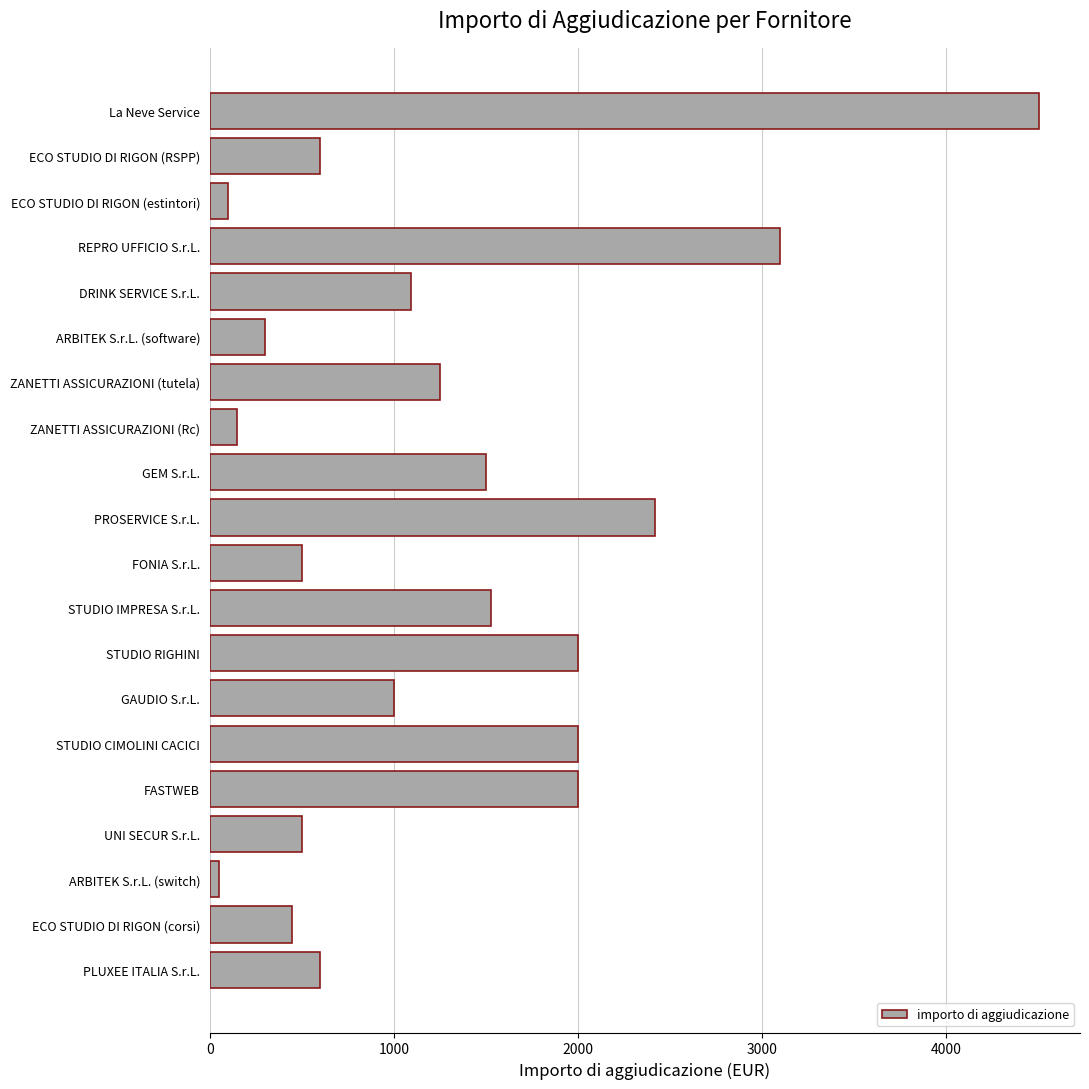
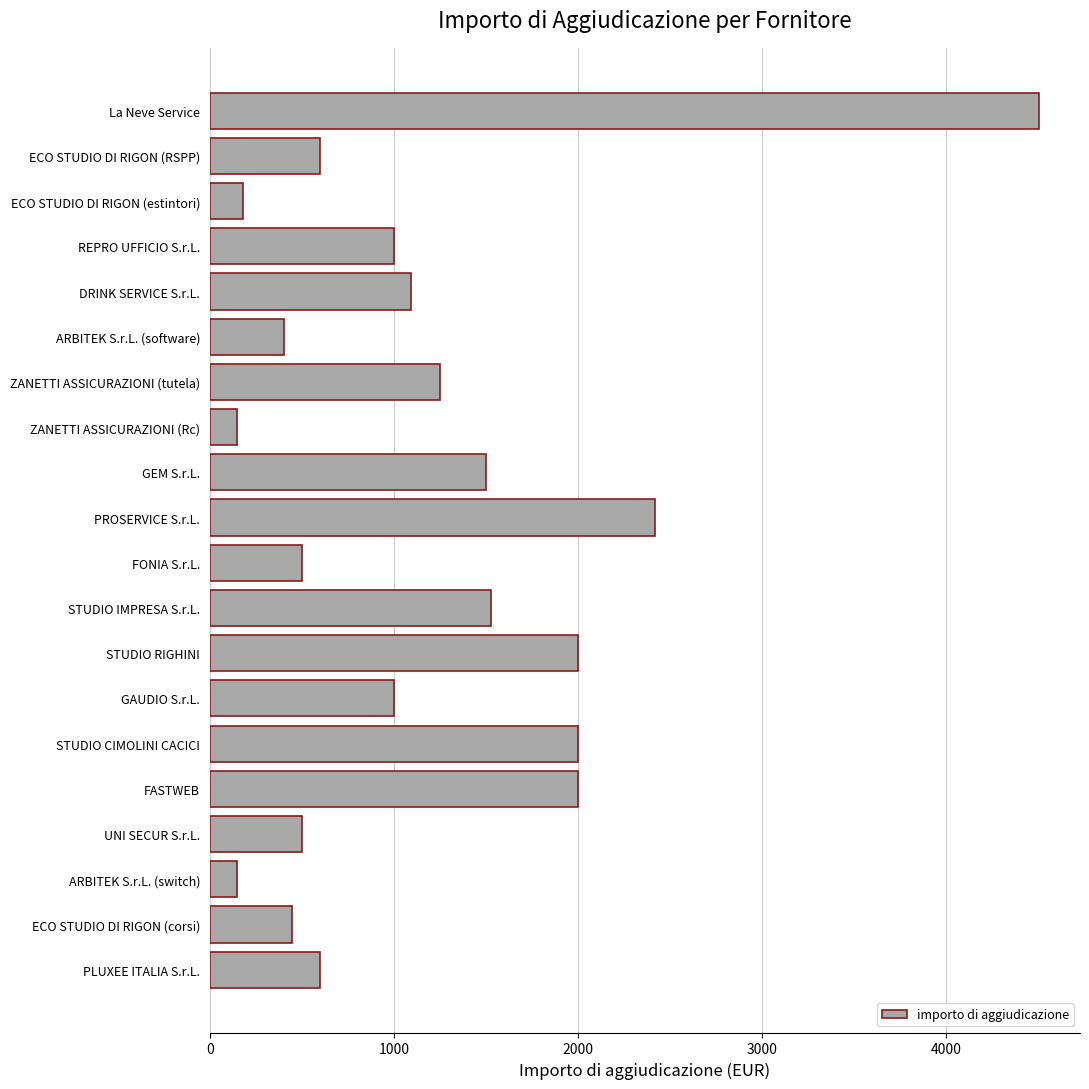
ECO STUDIO DI RIGON (estintori): 100 -> 180
REPRO UFFICIO S.r.L.: 3100 -> 1000
ARBITEK S.r.L. (software): 300 -> 400
ARBITEK S.r.L. (switch): 50 -> 150
